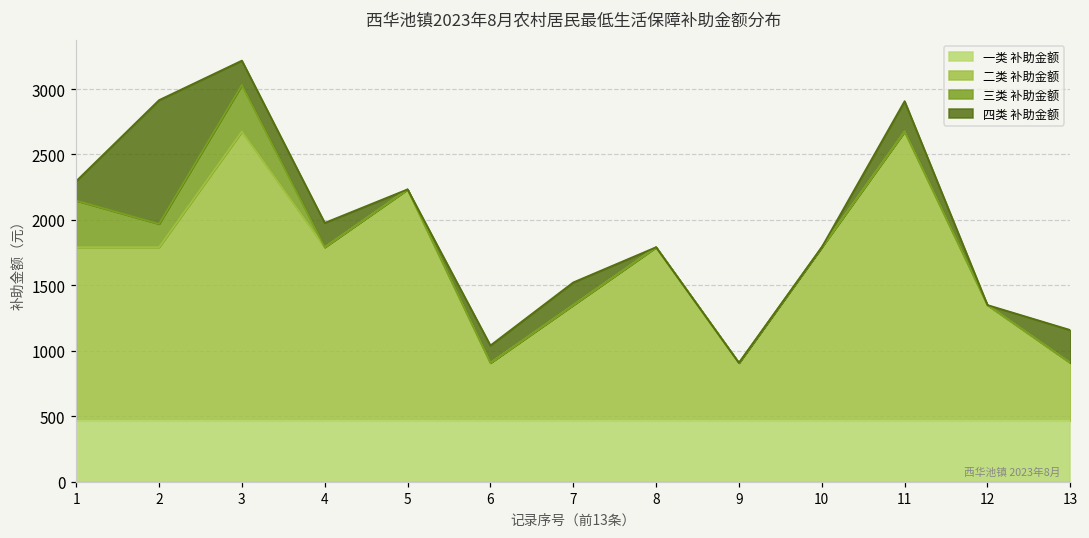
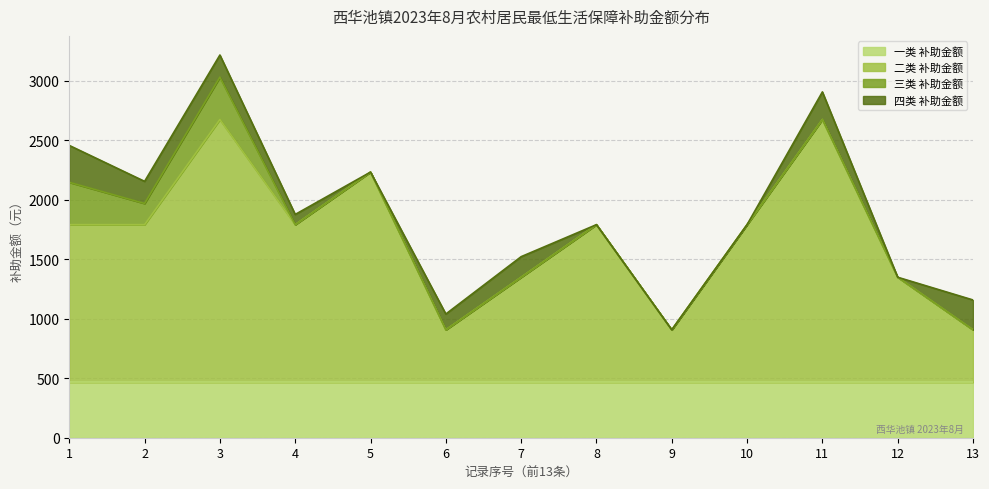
四类 补助金额, 1: 150 -> 310
四类 补助金额, 2: 950 -> 190
四类 补助金额, 4: 190 -> 90
